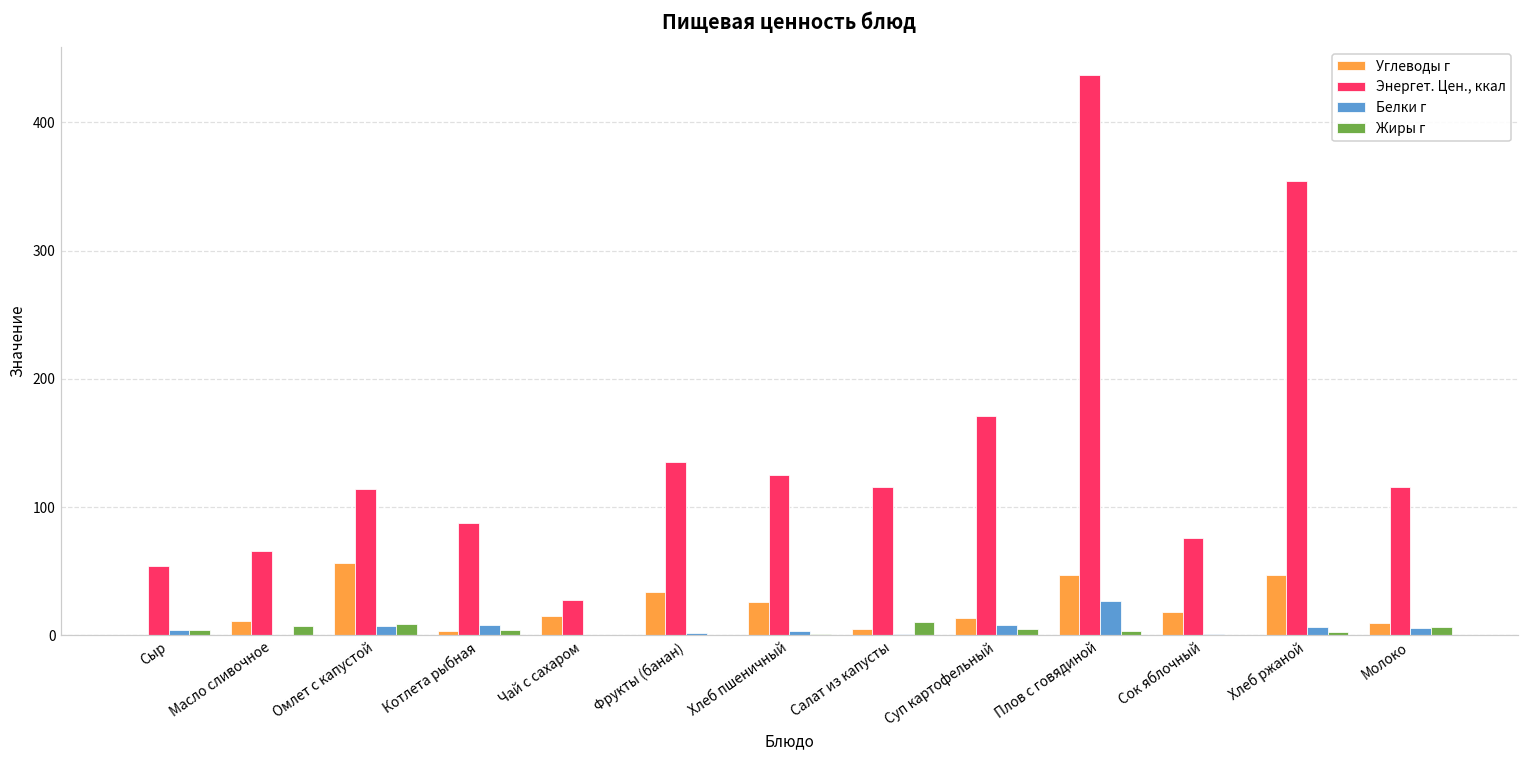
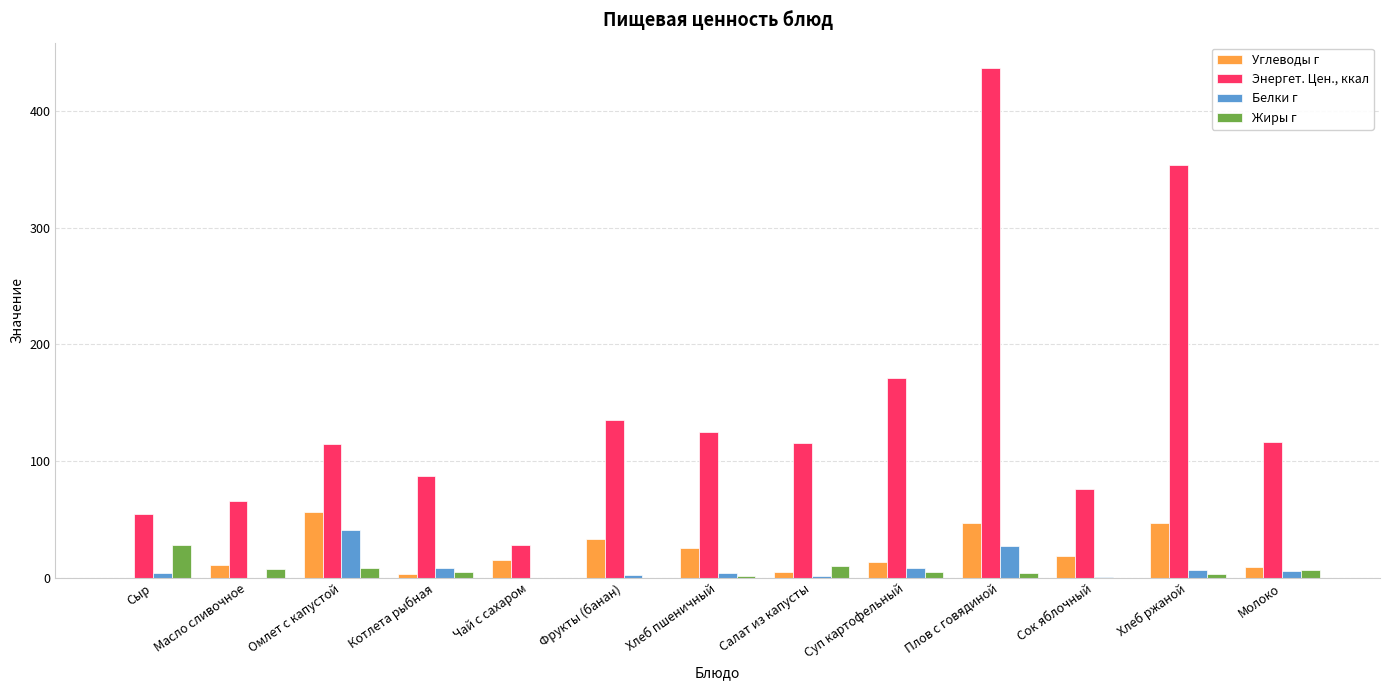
Жиры г, Сыр: 4 -> 28
Белки г, Омлет с капустой: 7 -> 41
